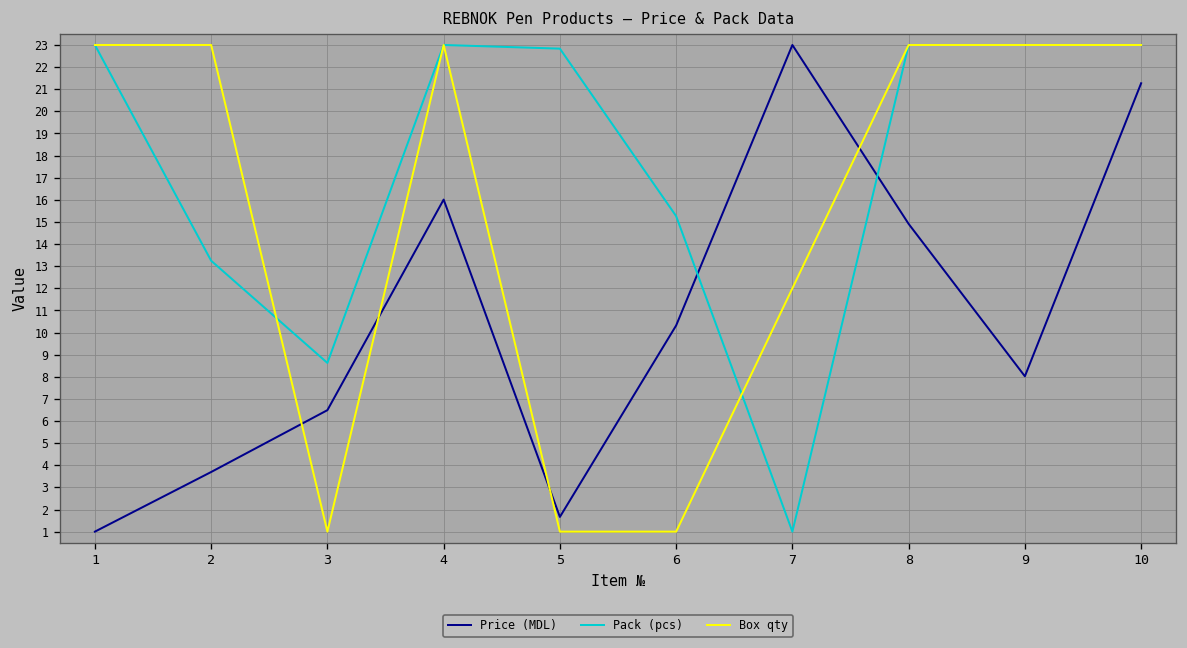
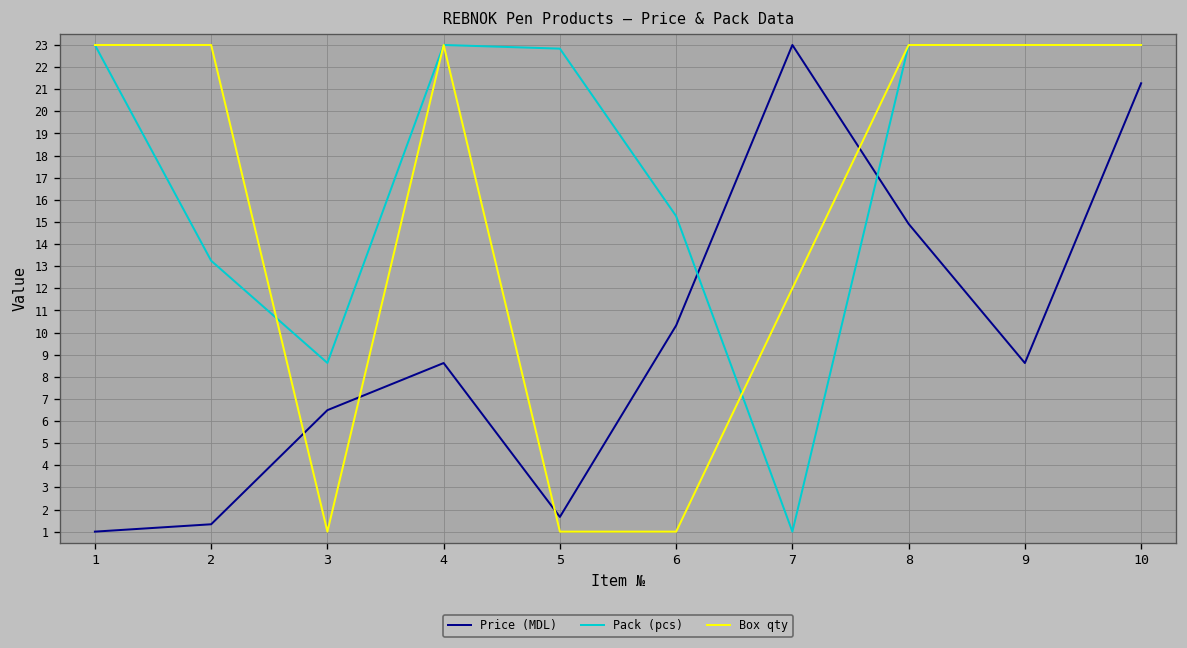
Price (MDL), 2: 3.7 -> 1.3
Price (MDL), 4: 16.0 -> 8.6
Price (MDL), 9: 8.0 -> 8.6
